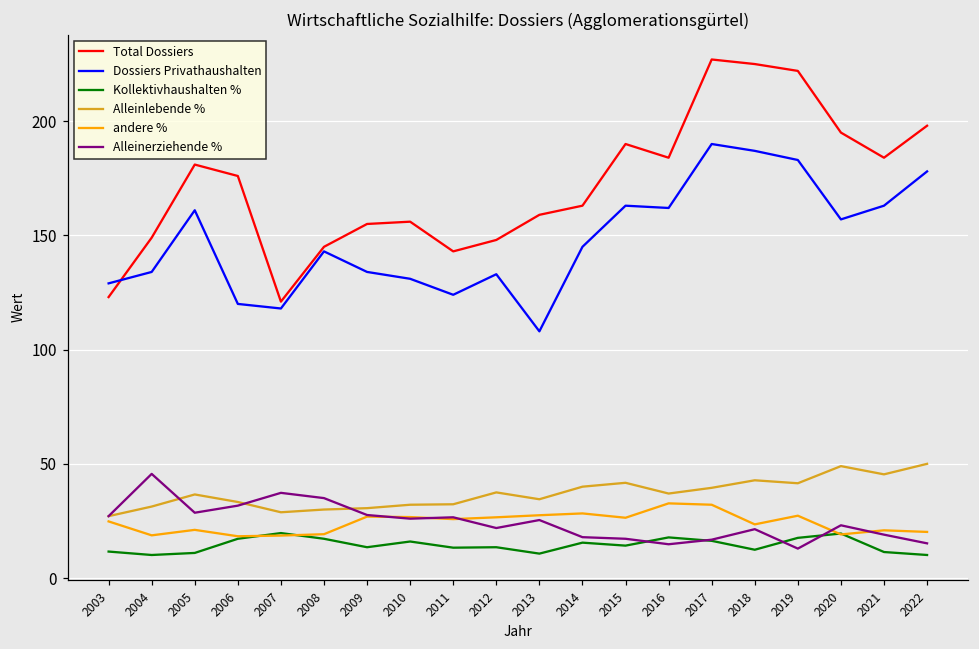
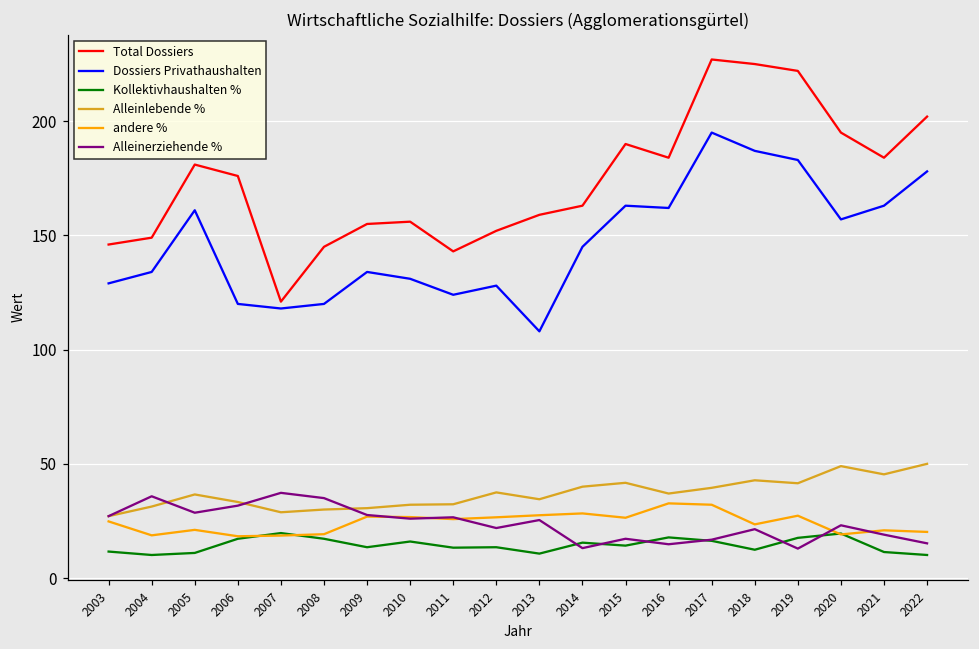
Total Dossiers, 2003: 123 -> 146
Alleinerziehende %, 2004: 46 -> 36
Dossiers Privathaushalten, 2008: 143 -> 120
Total Dossiers, 2012: 148 -> 152
Dossiers Privathaushalten, 2012: 133 -> 128
Alleinerziehende %, 2014: 18 -> 13
Dossiers Privathaushalten, 2017: 190 -> 195
Total Dossiers, 2022: 198 -> 202
